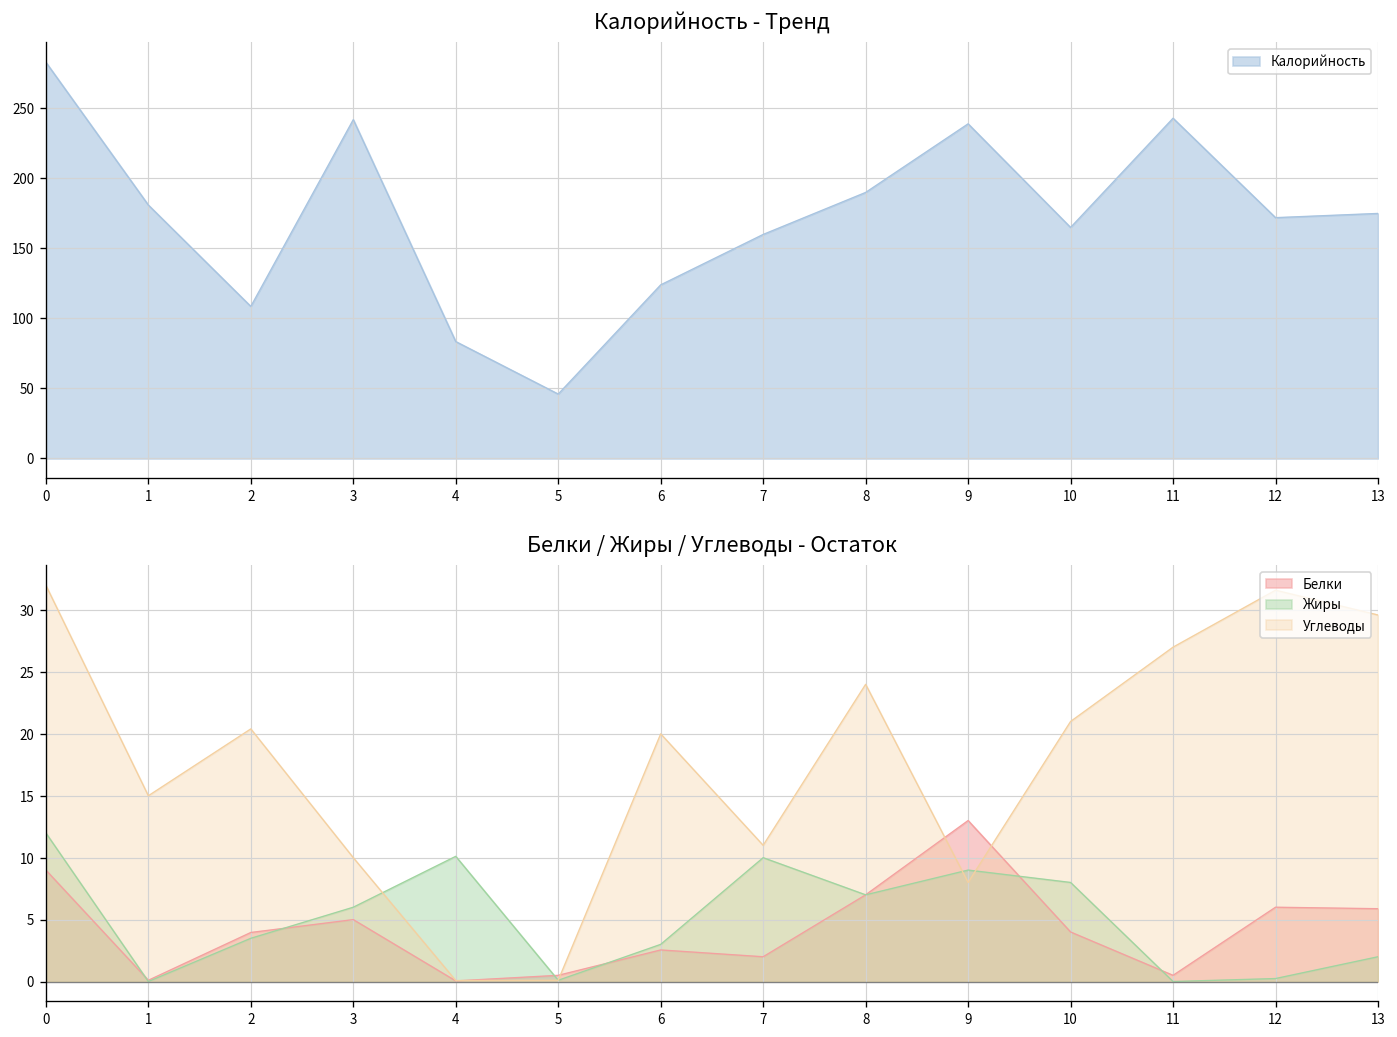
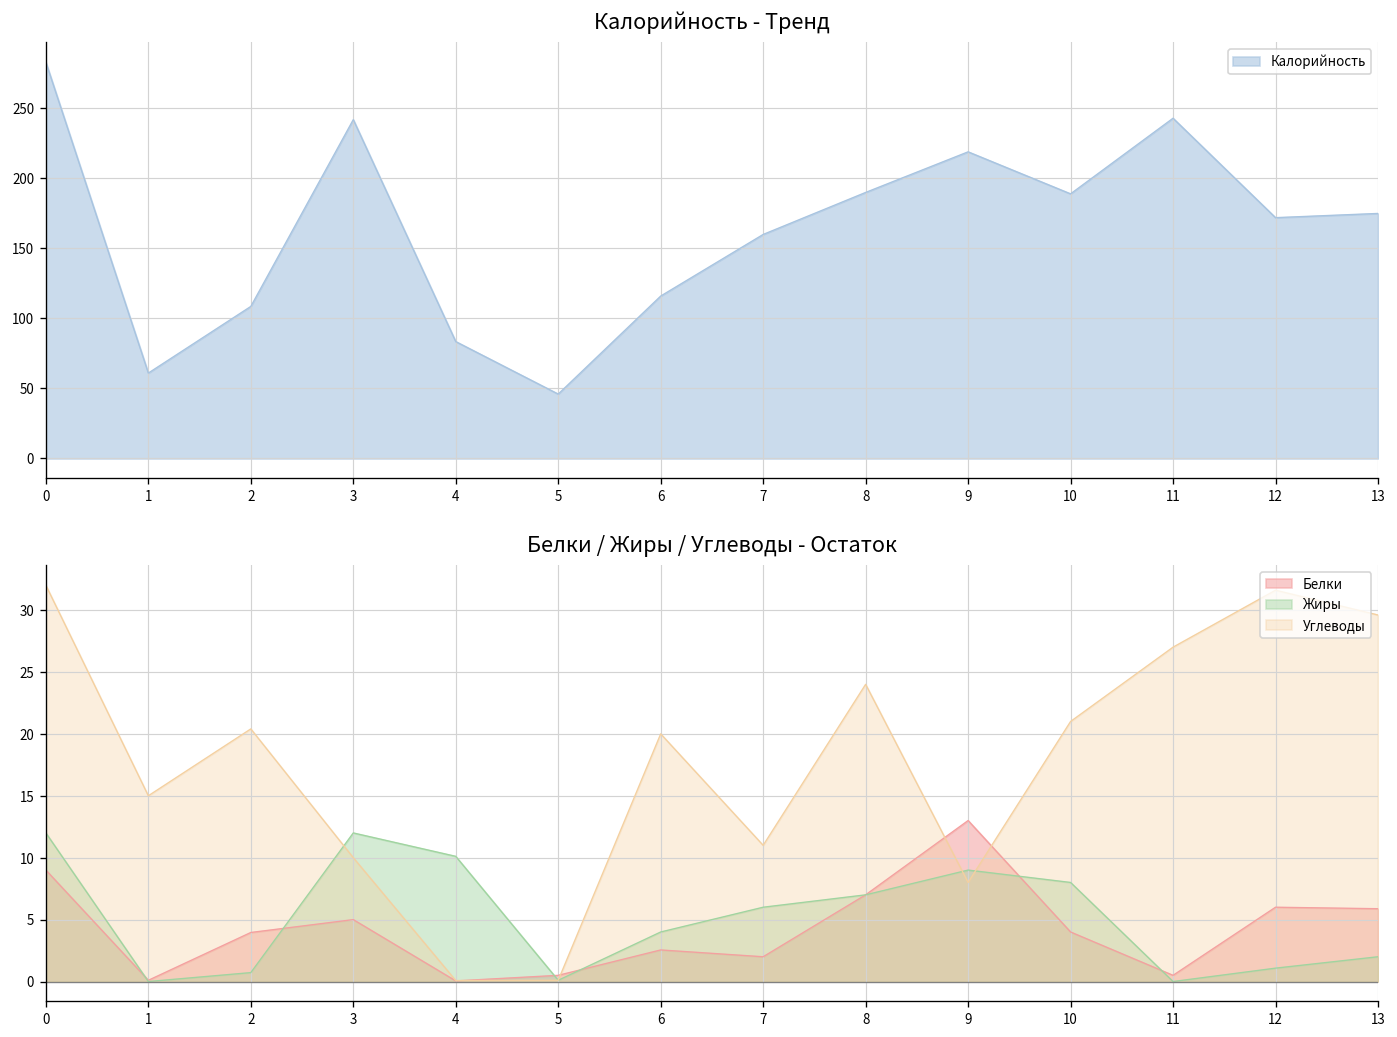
Калорийность - Тренд, 1: 181 -> 61
Калорийность - Тренд, 6: 124 -> 116
Калорийность - Тренд, 9: 239 -> 219
Калорийность - Тренд, 10: 165 -> 189
Белки / Жиры / Углеводы - Остаток, Жиры, 2: 3.5 -> 0.7
Белки / Жиры / Углеводы - Остаток, Жиры, 3: 6 -> 12
Белки / Жиры / Углеводы - Остаток, Жиры, 6: 3 -> 4
Белки / Жиры / Углеводы - Остаток, Жиры, 7: 10 -> 6
Белки / Жиры / Углеводы - Остаток, Жиры, 12: 0.2 -> 1.1
